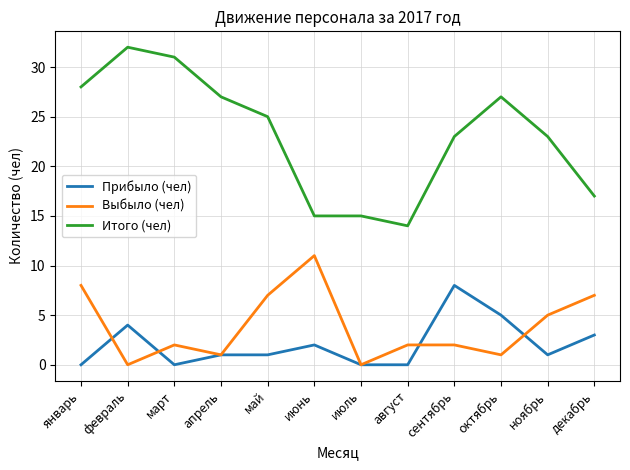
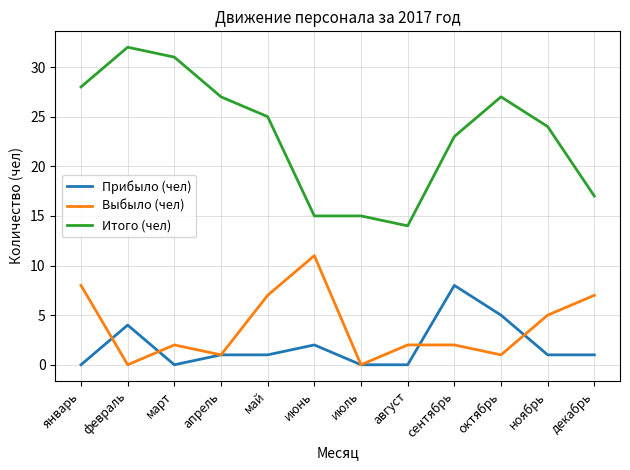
Итого (чел), ноябрь: 23 -> 24
Прибыло (чел), декабрь: 3 -> 1
